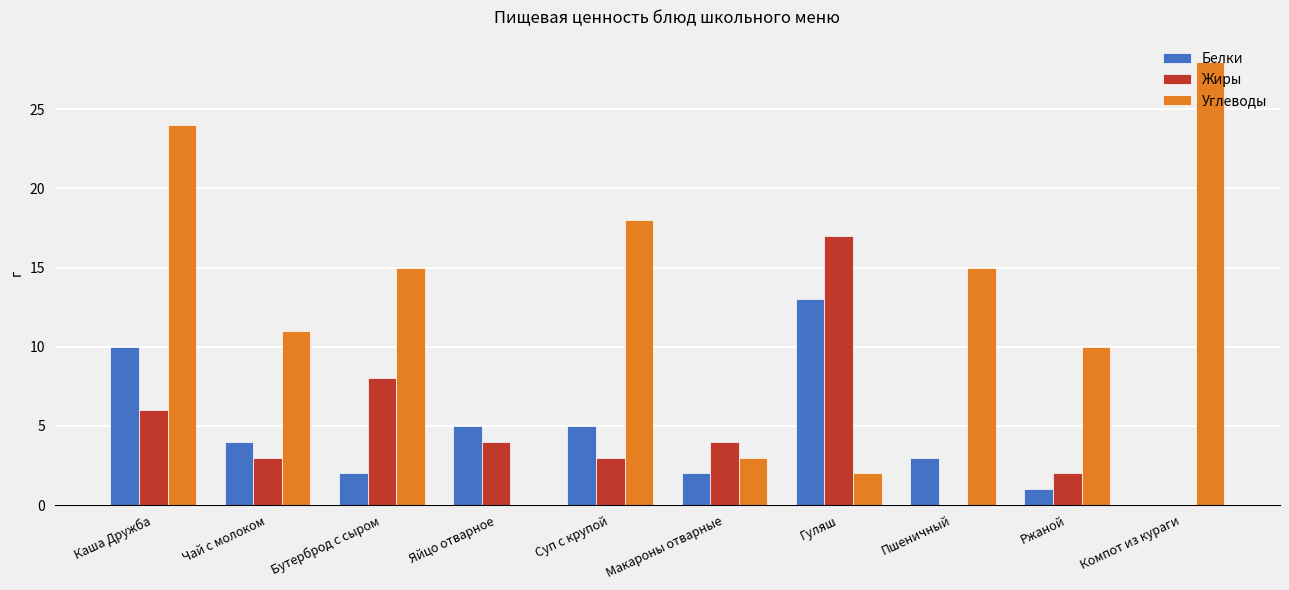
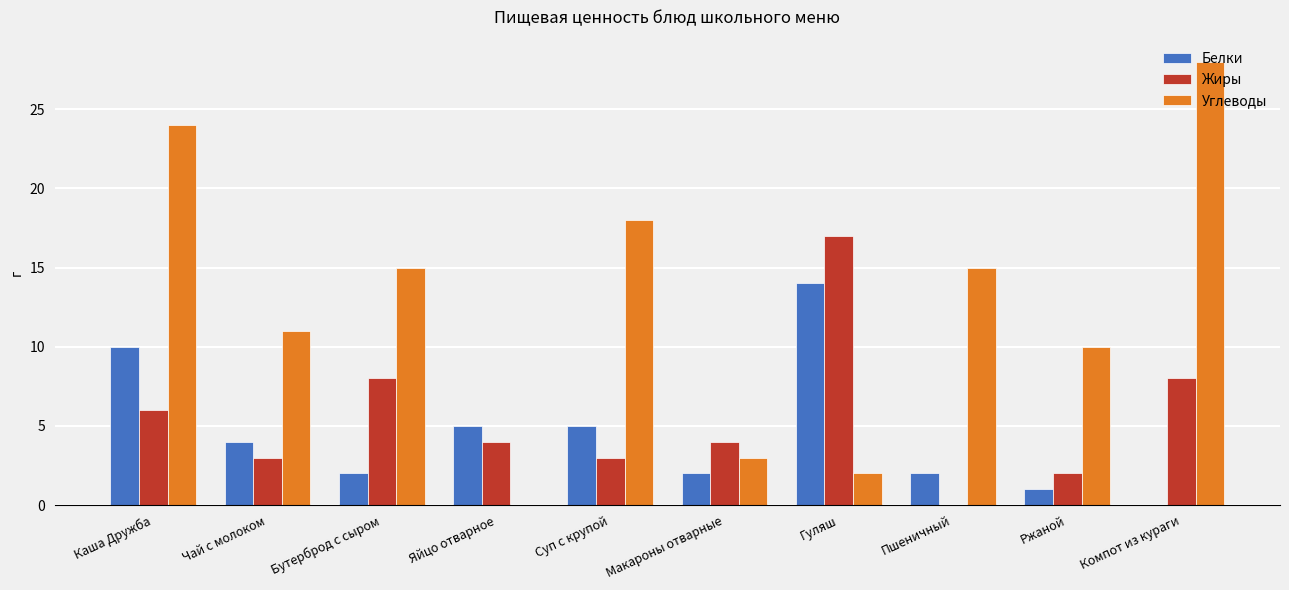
Белки, Гуляш: 13 -> 14
Белки, Пшеничный: 3 -> 2
Жиры, Компот из кураги: 0 -> 8
